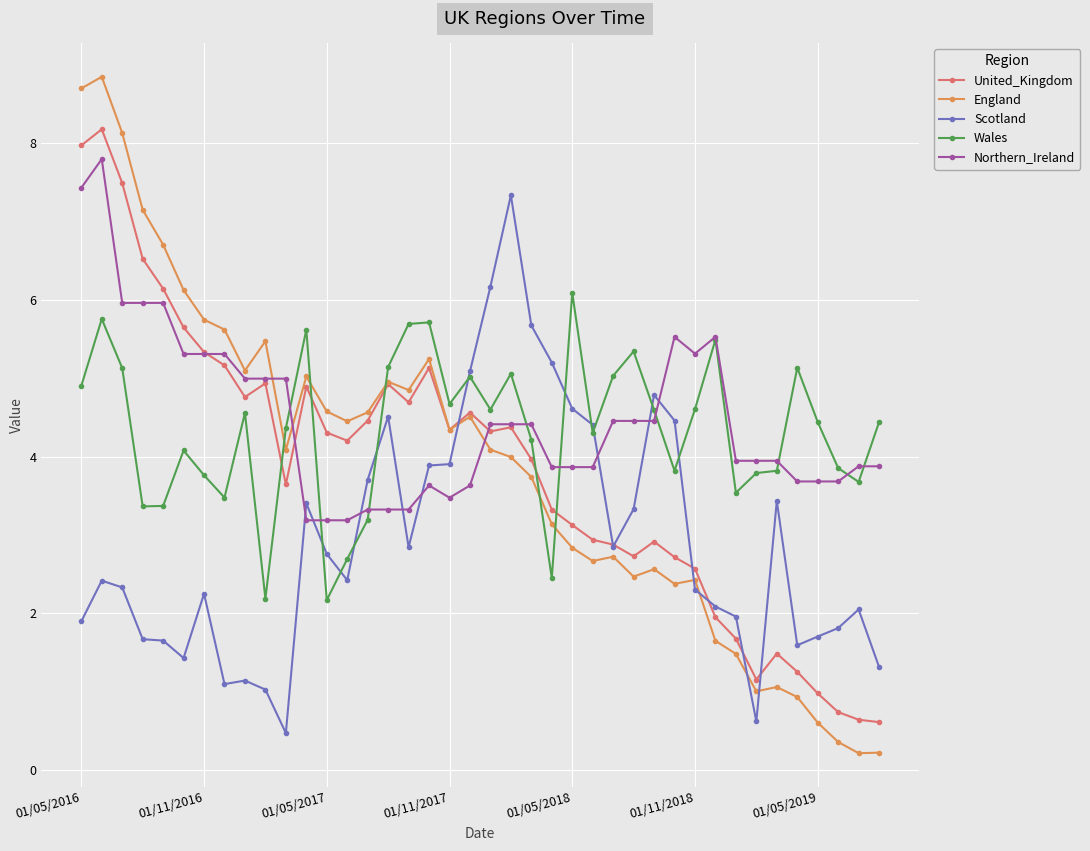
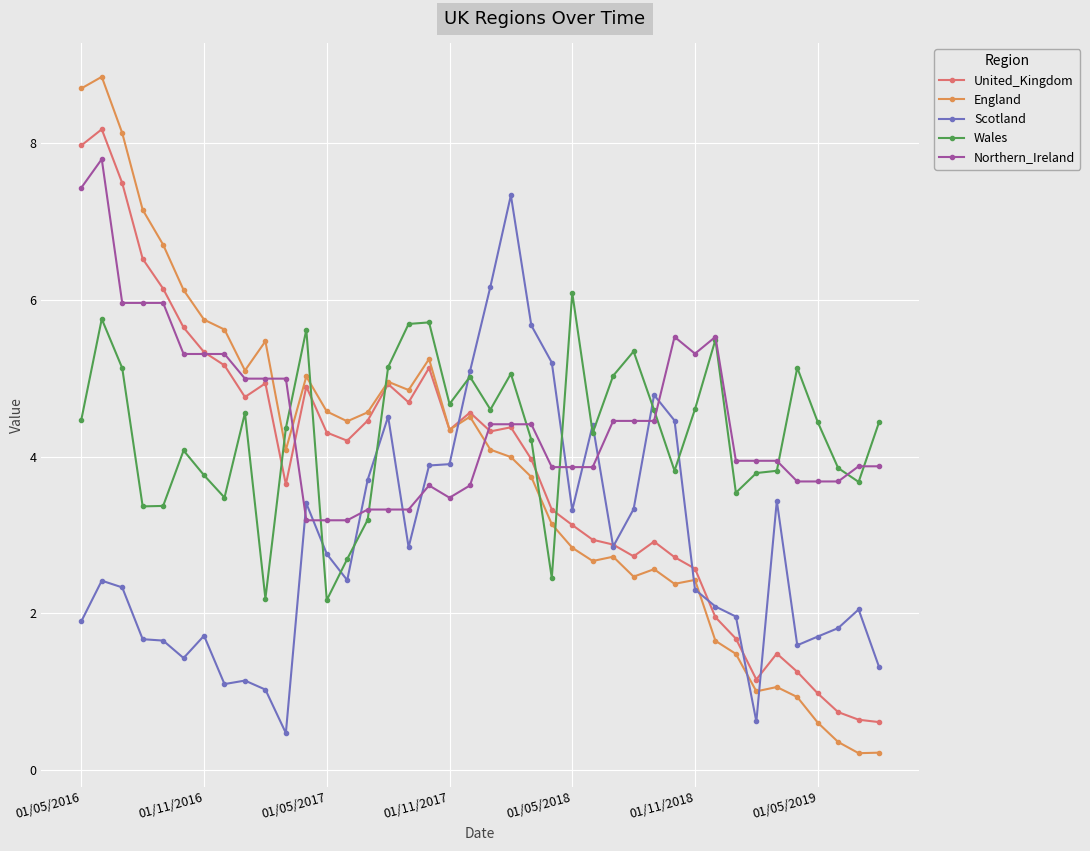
Wales, 01/05/2016: 4.9 -> 4.5
Scotland, 01/11/2016: 2.3 -> 1.7
Scotland, 01/05/2018: 4.6 -> 3.3
